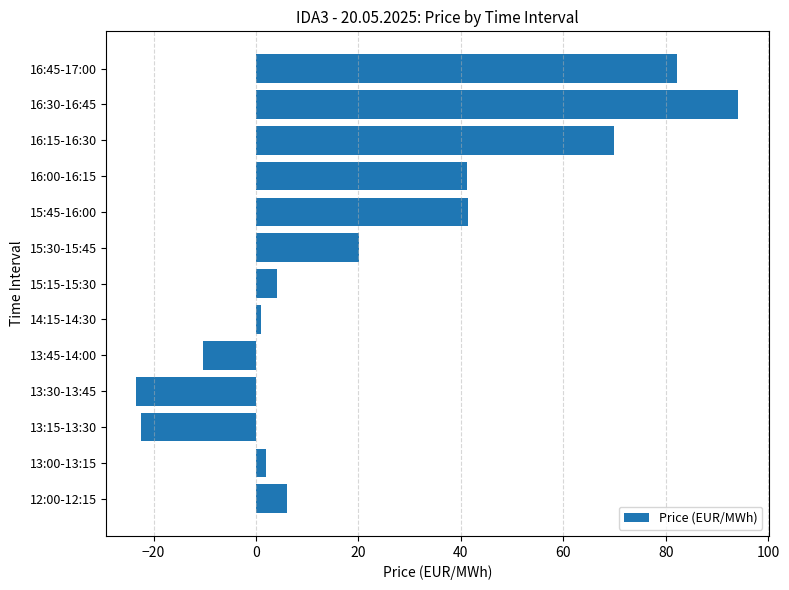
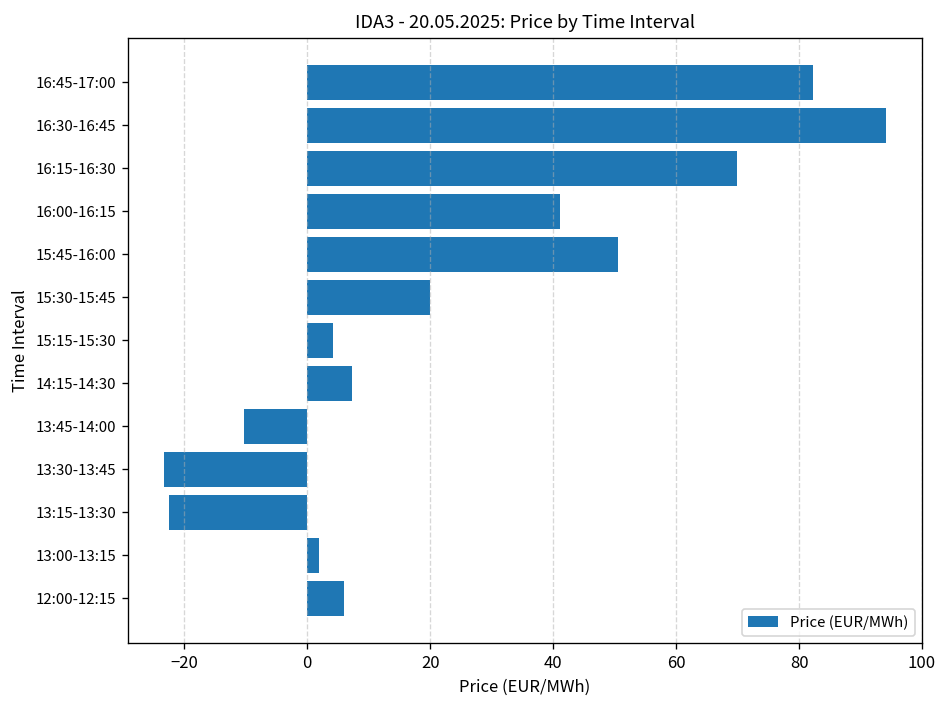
15:45-16:00: 41 -> 50
14:15-14:30: 1 -> 7
